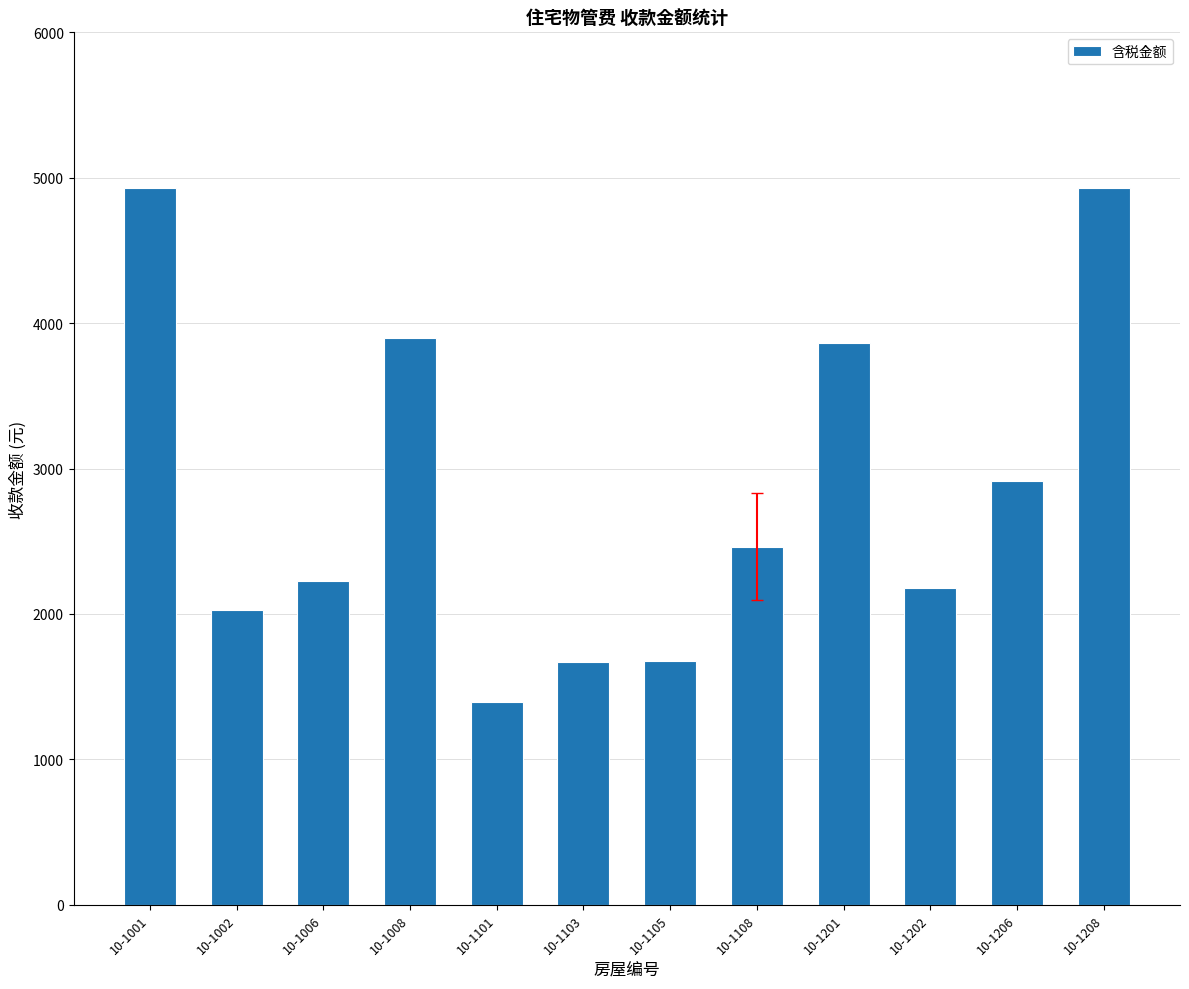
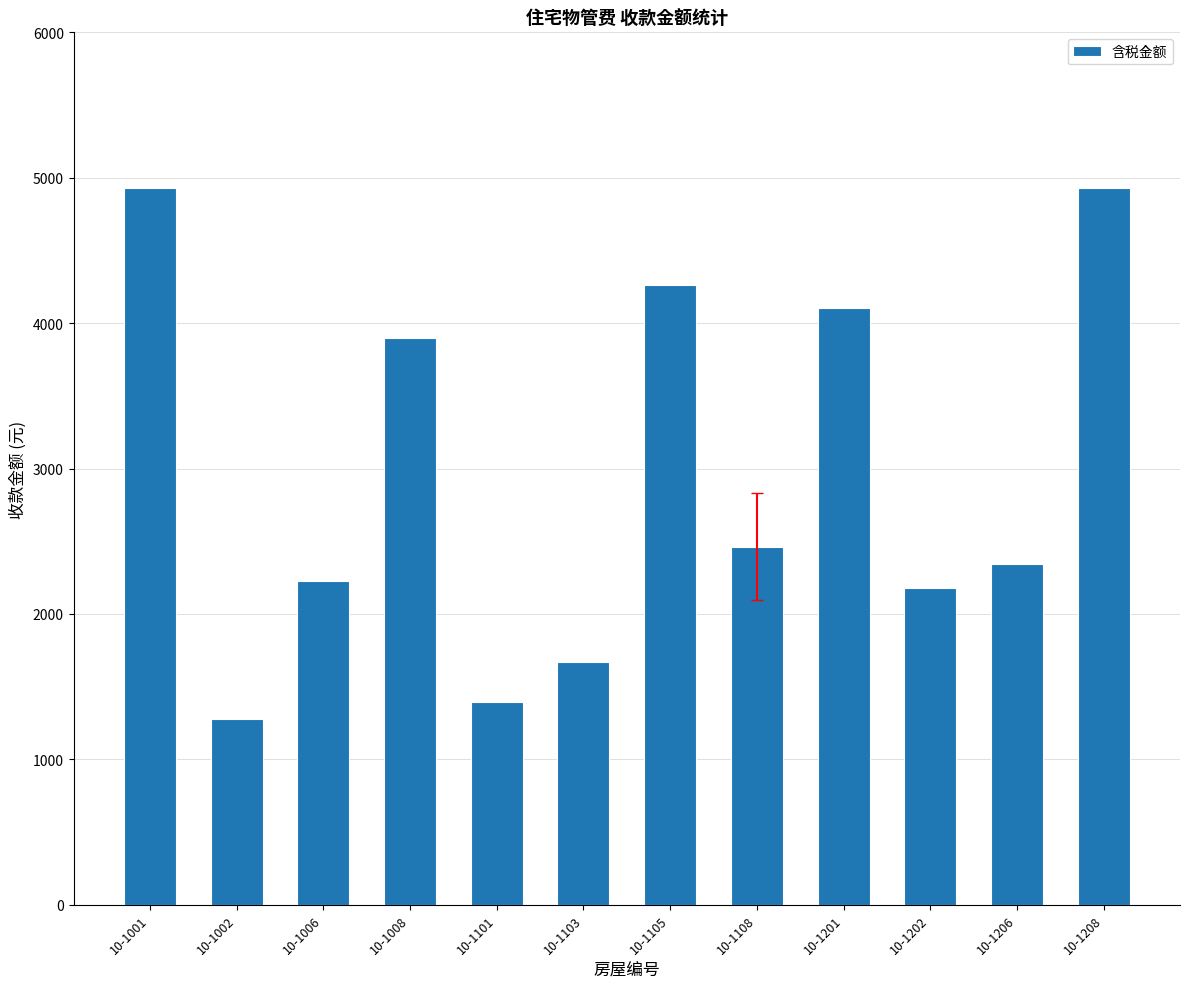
含税金额, 10-1002: 2030 -> 1280
含税金额, 10-1105: 1680 -> 4260
含税金额, 10-1201: 3860 -> 4110
含税金额, 10-1206: 2920 -> 2340
